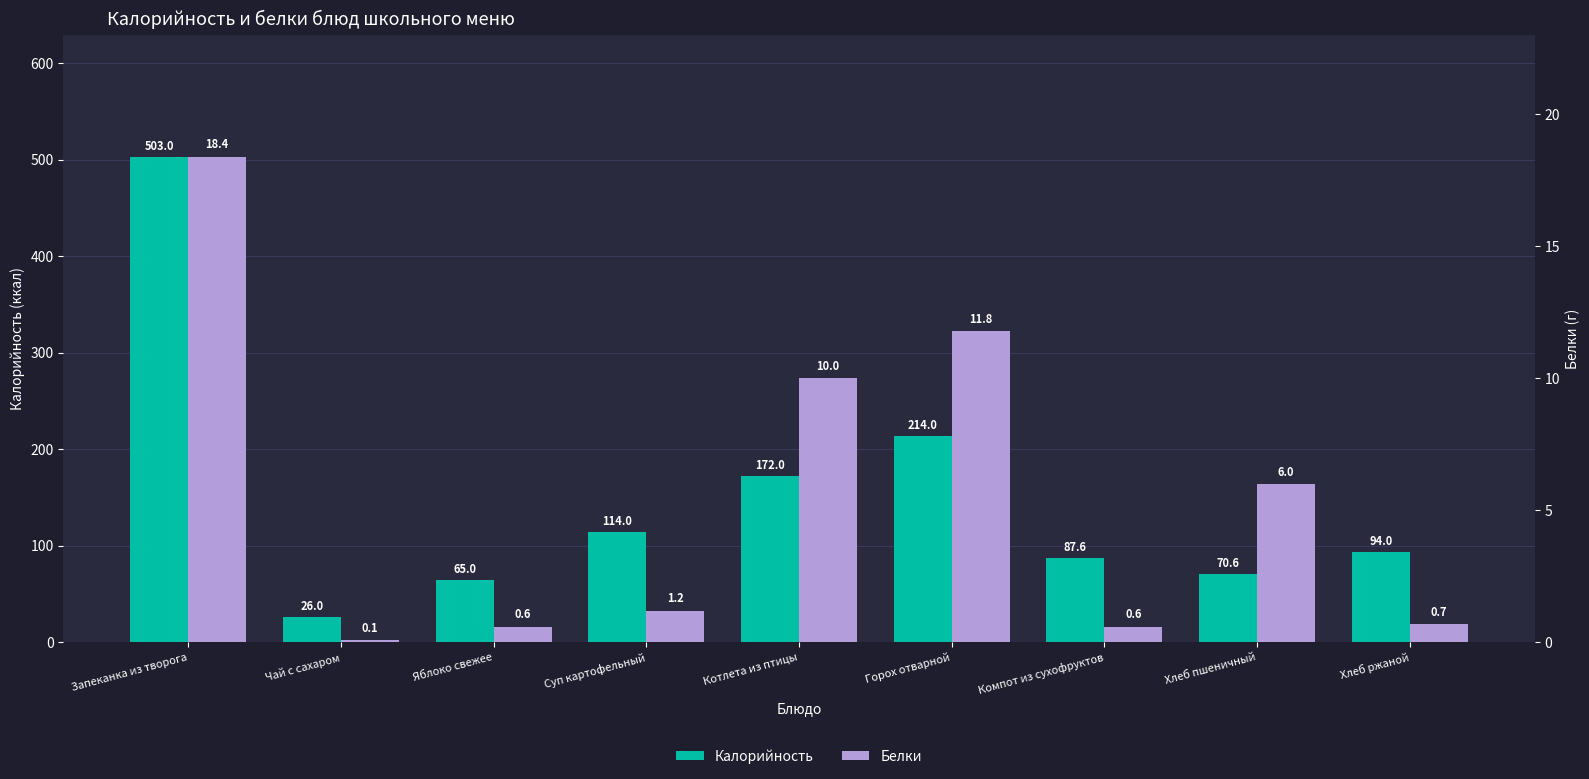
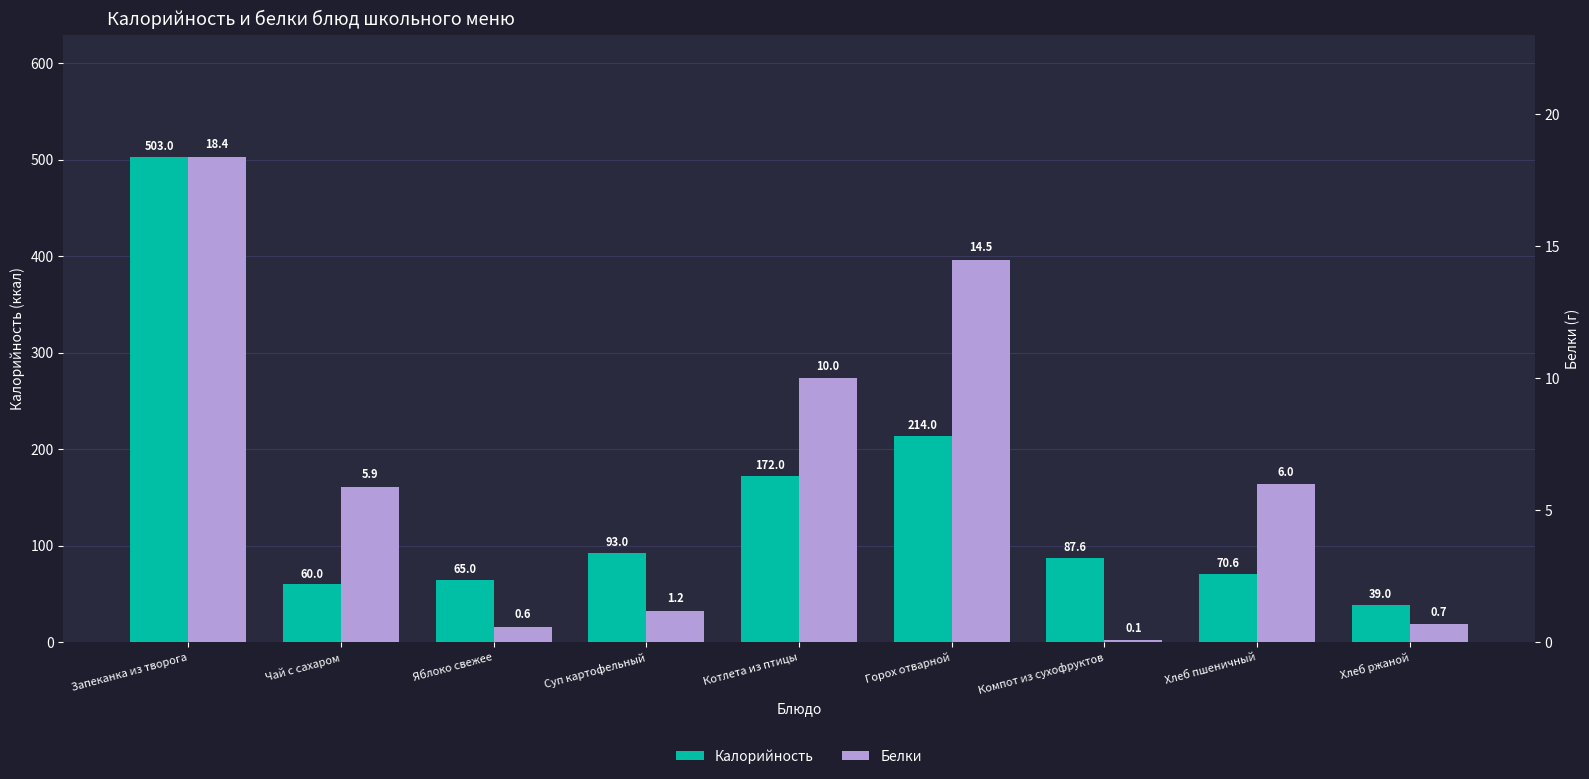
Калорийность, Чай с сахаром: 26.0 -> 60.0
Калорийность, Суп картофельный: 114.0 -> 93.0
Калорийность, Хлеб ржаной: 94.0 -> 39.0
Белки, Чай с сахаром: 0.1 -> 5.9
Белки, Горох отварной: 11.8 -> 14.5
Белки, Компот из сухофруктов: 0.6 -> 0.1
